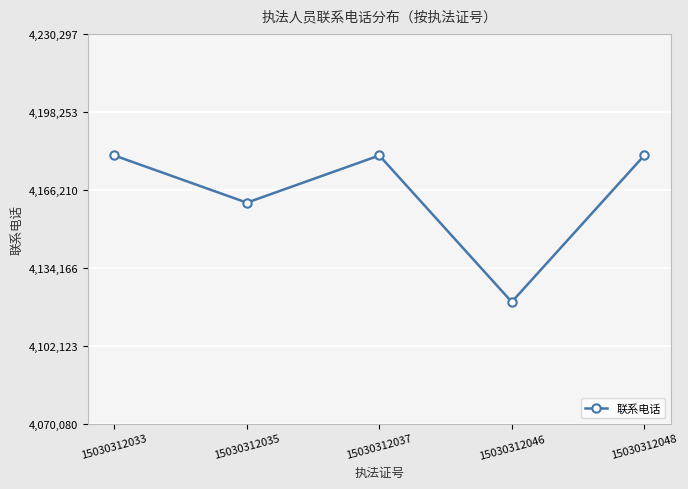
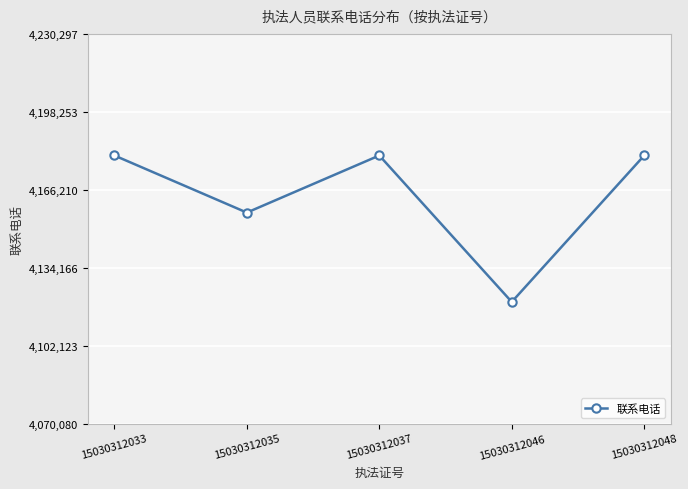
15030312035: 4,161,000 -> 4,157,000
